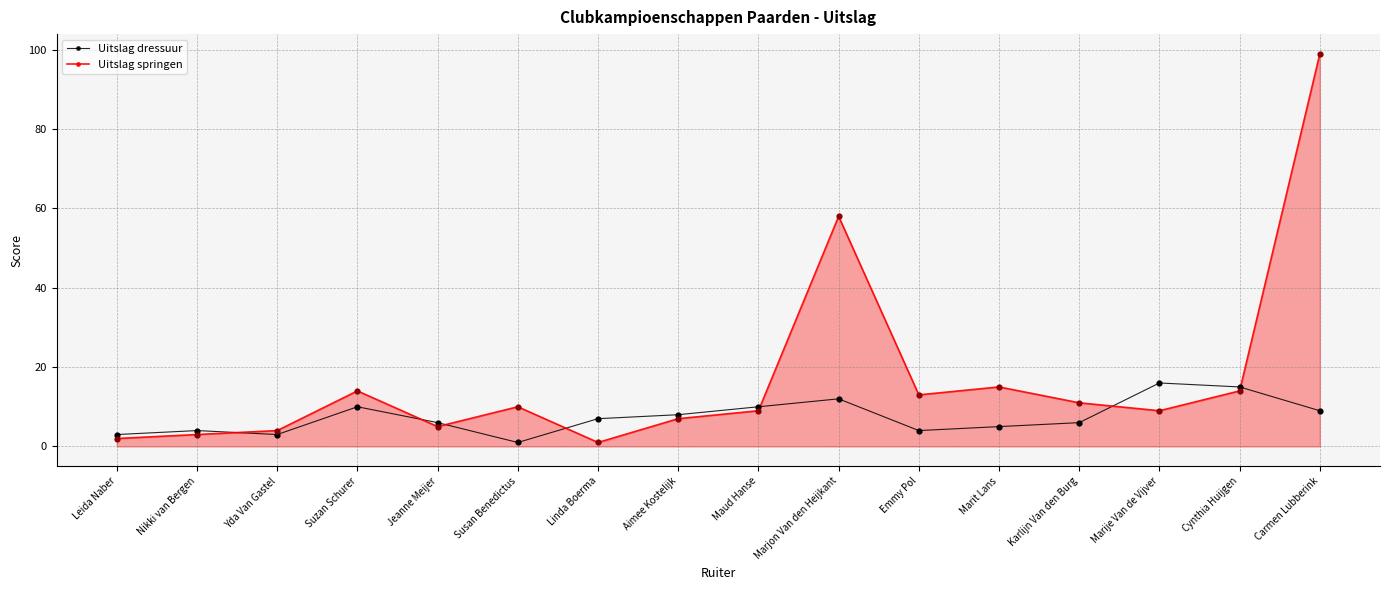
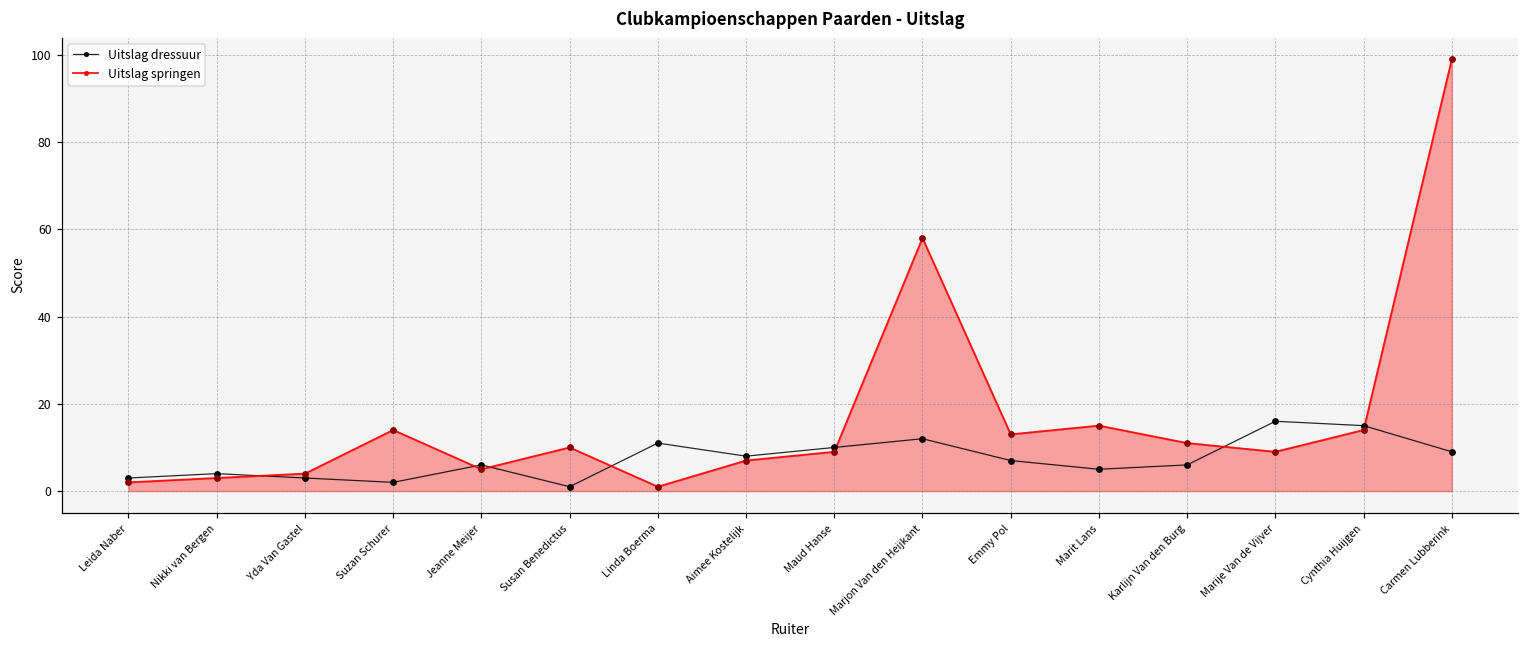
Uitslag dressuur, Suzan Schurer: 10 -> 2
Uitslag dressuur, Linda Boerma: 7 -> 11
Uitslag dressuur, Emmy Pol: 4 -> 7
